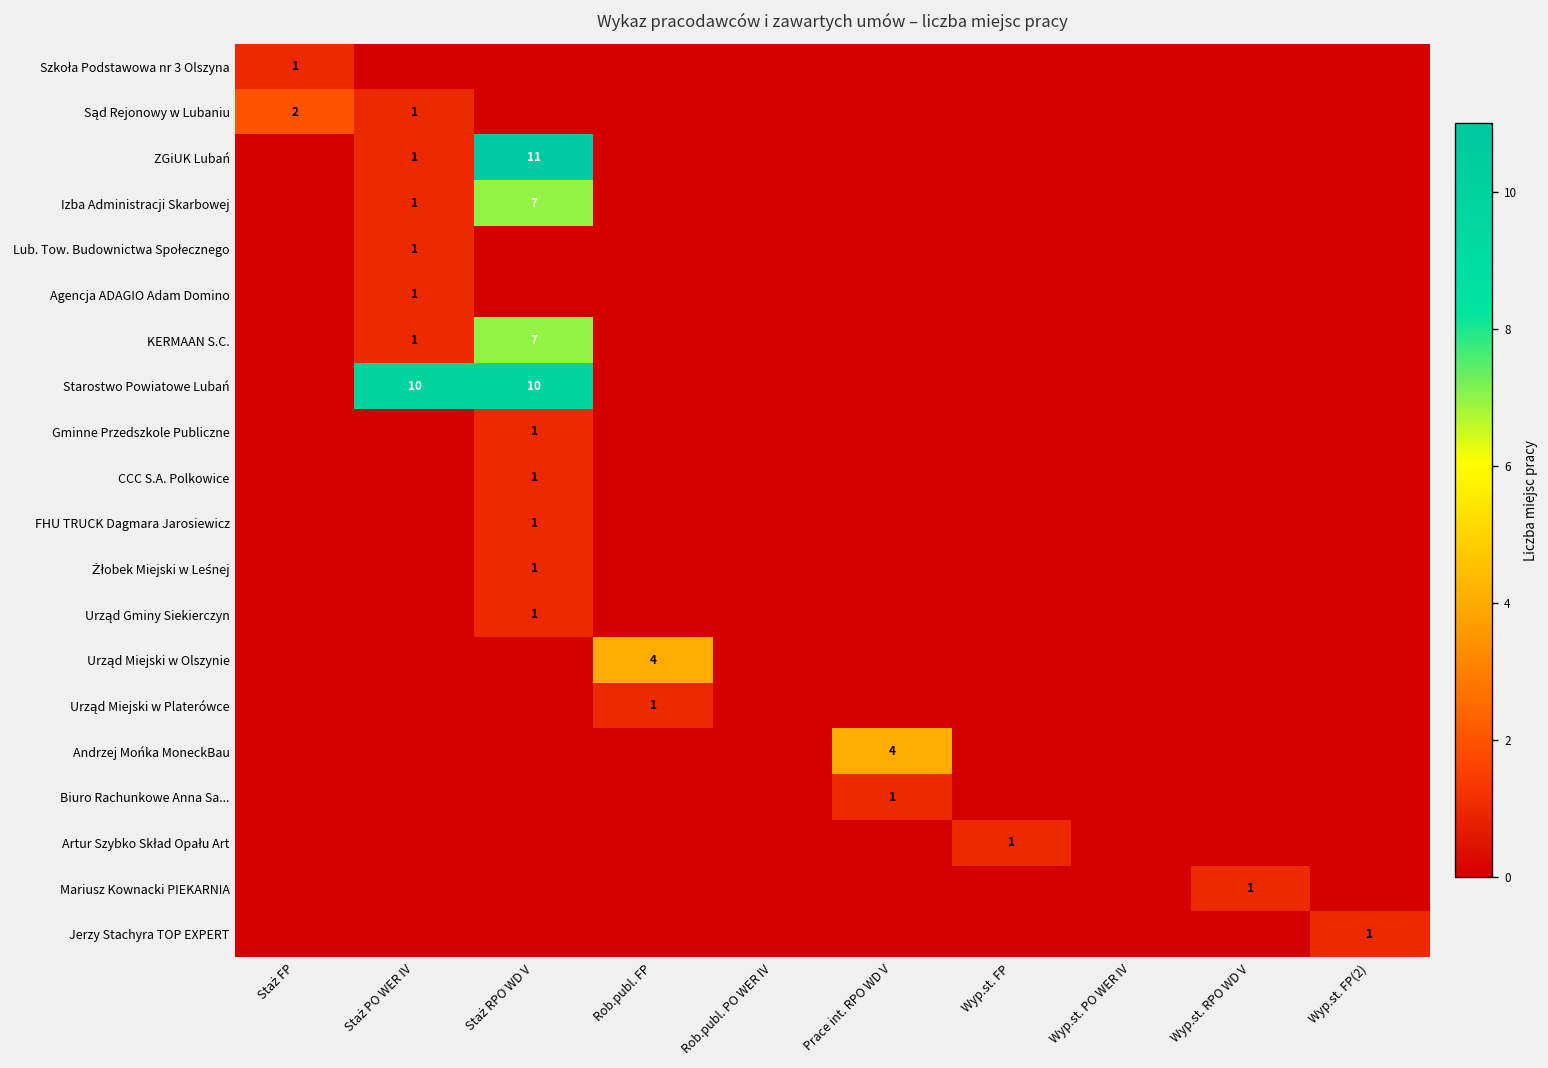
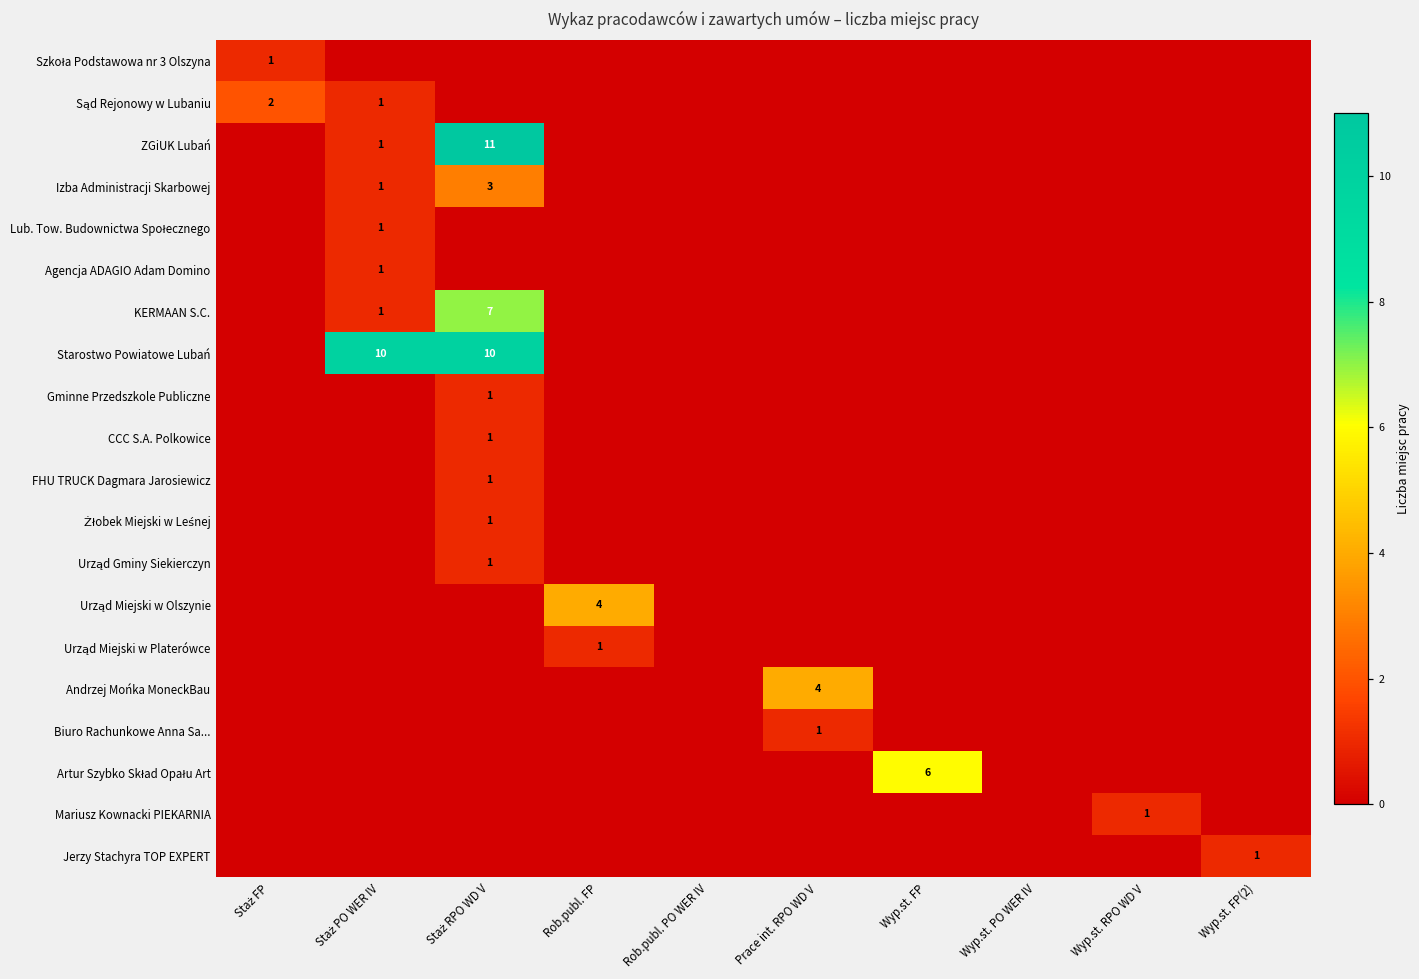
Izba Administracji Skarbowej, Staż RPO WD V: 7 -> 3
Artur Szybko Skład Opału Art, Wyp.st. FP: 1 -> 6
